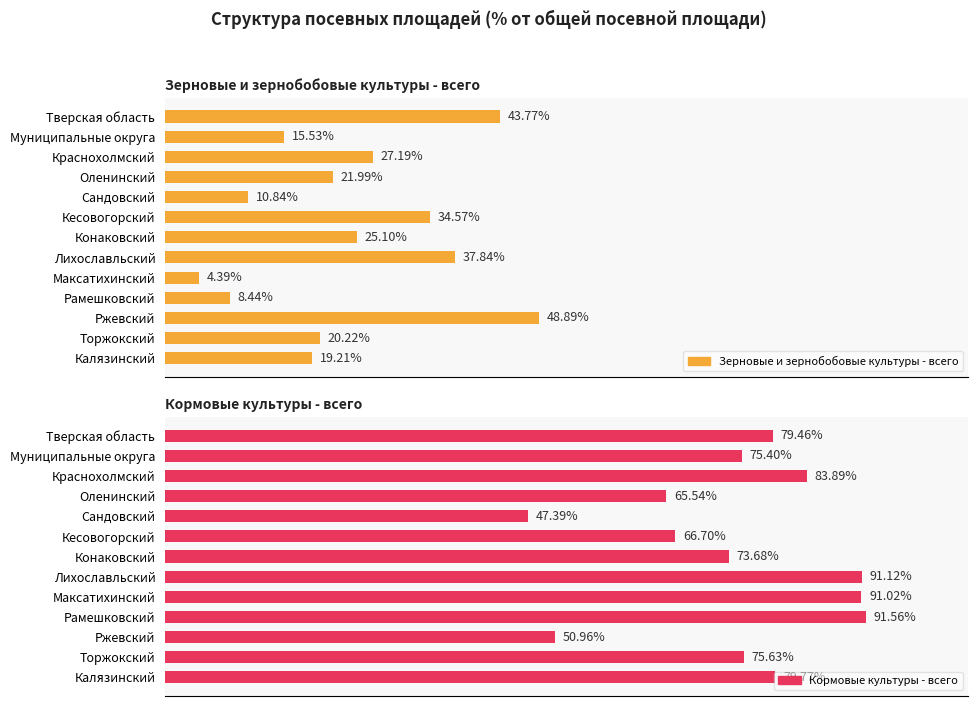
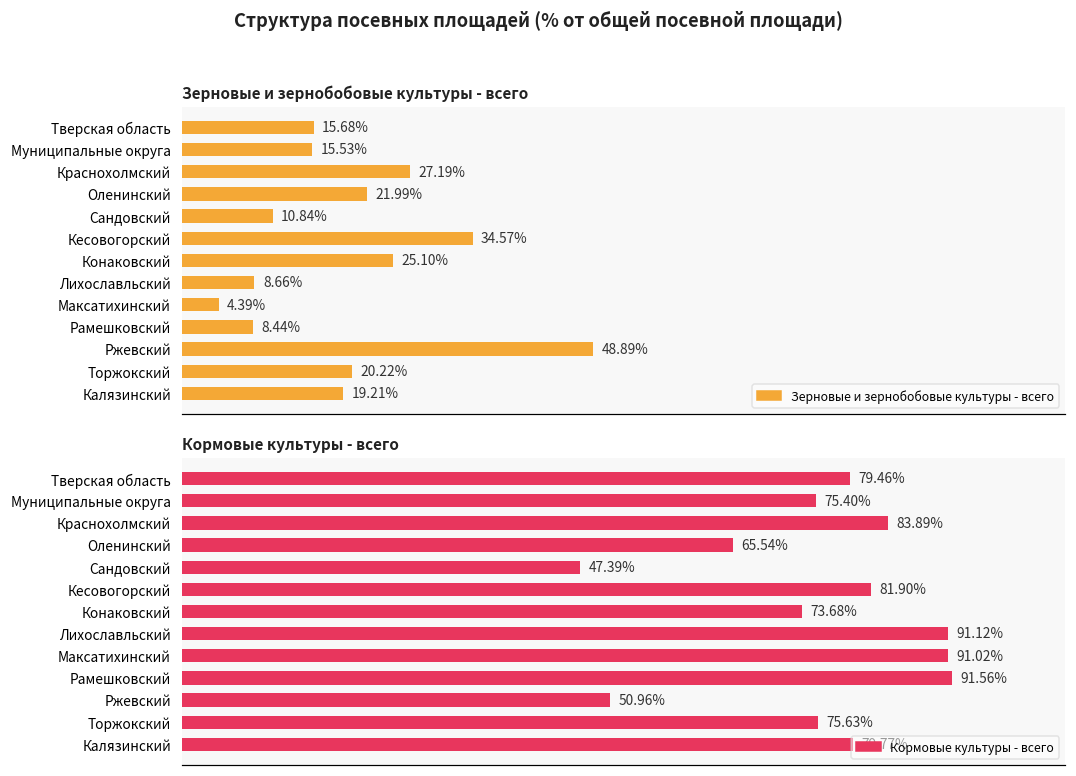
Зерновые и зернобобовые культуры - всего, Тверская область: 43.77% -> 15.68%
Зерновые и зернобобовые культуры - всего, Лихославльский: 37.84% -> 8.66%
Кормовые культуры - всего, Кесовогорский: 66.70% -> 81.90%
